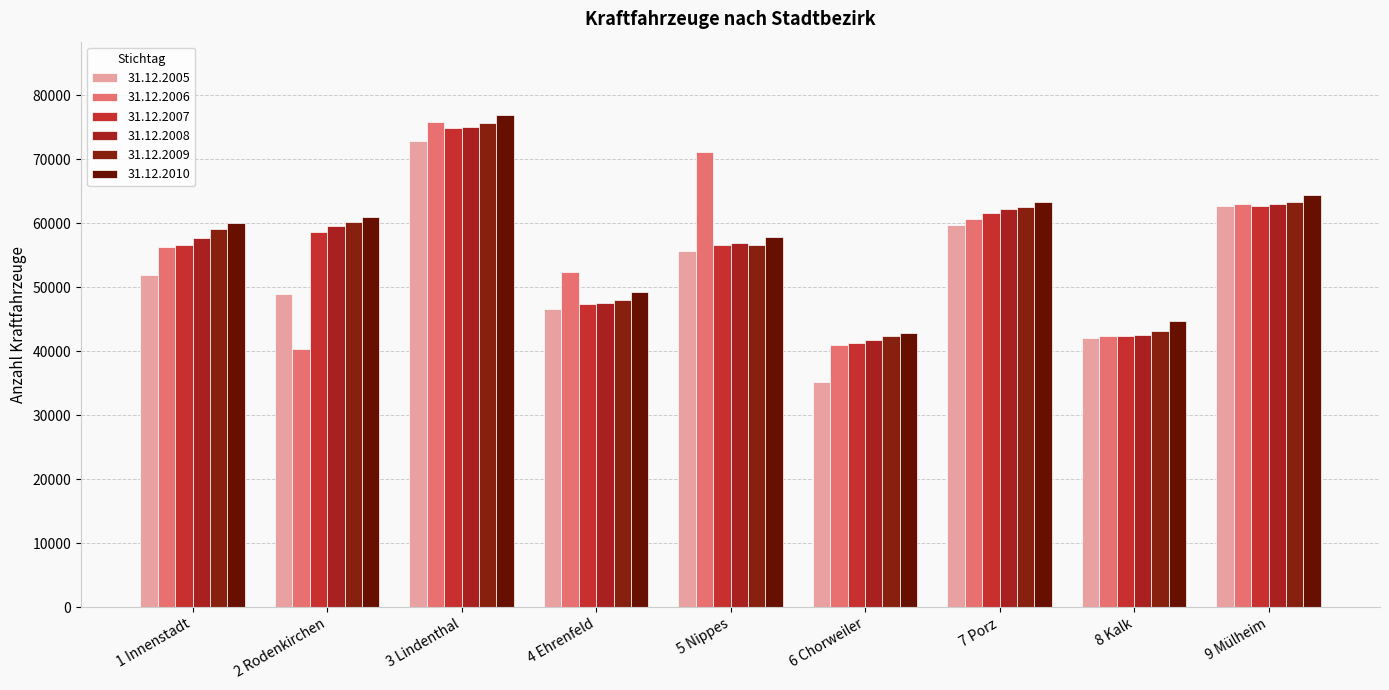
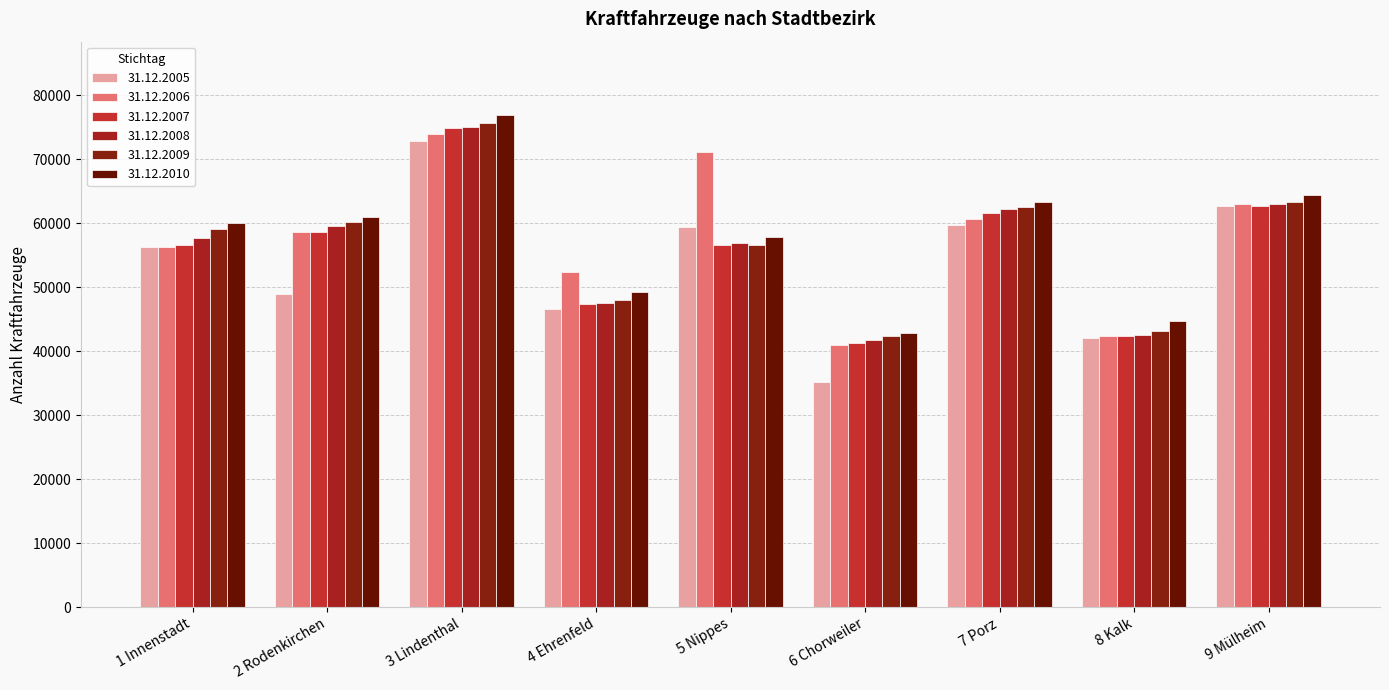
31.12.2005, 1 Innenstadt: 52000 -> 56000
31.12.2006, 2 Rodenkirchen: 40000 -> 59000
31.12.2006, 3 Lindenthal: 76000 -> 74000
31.12.2005, 5 Nippes: 56000 -> 59000
